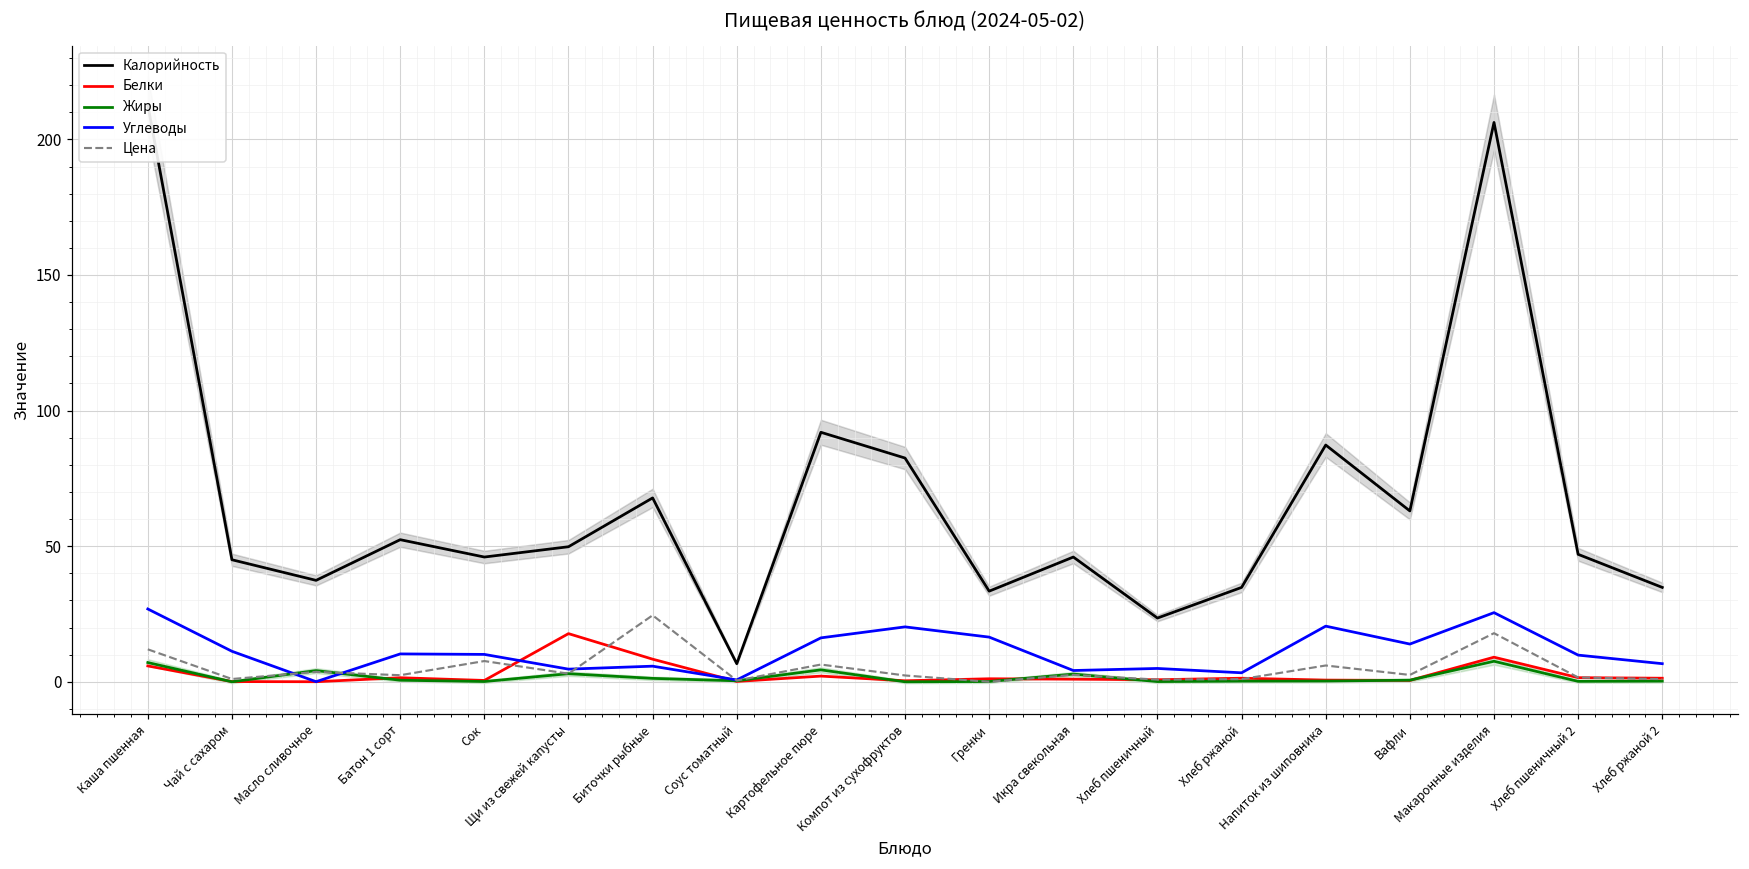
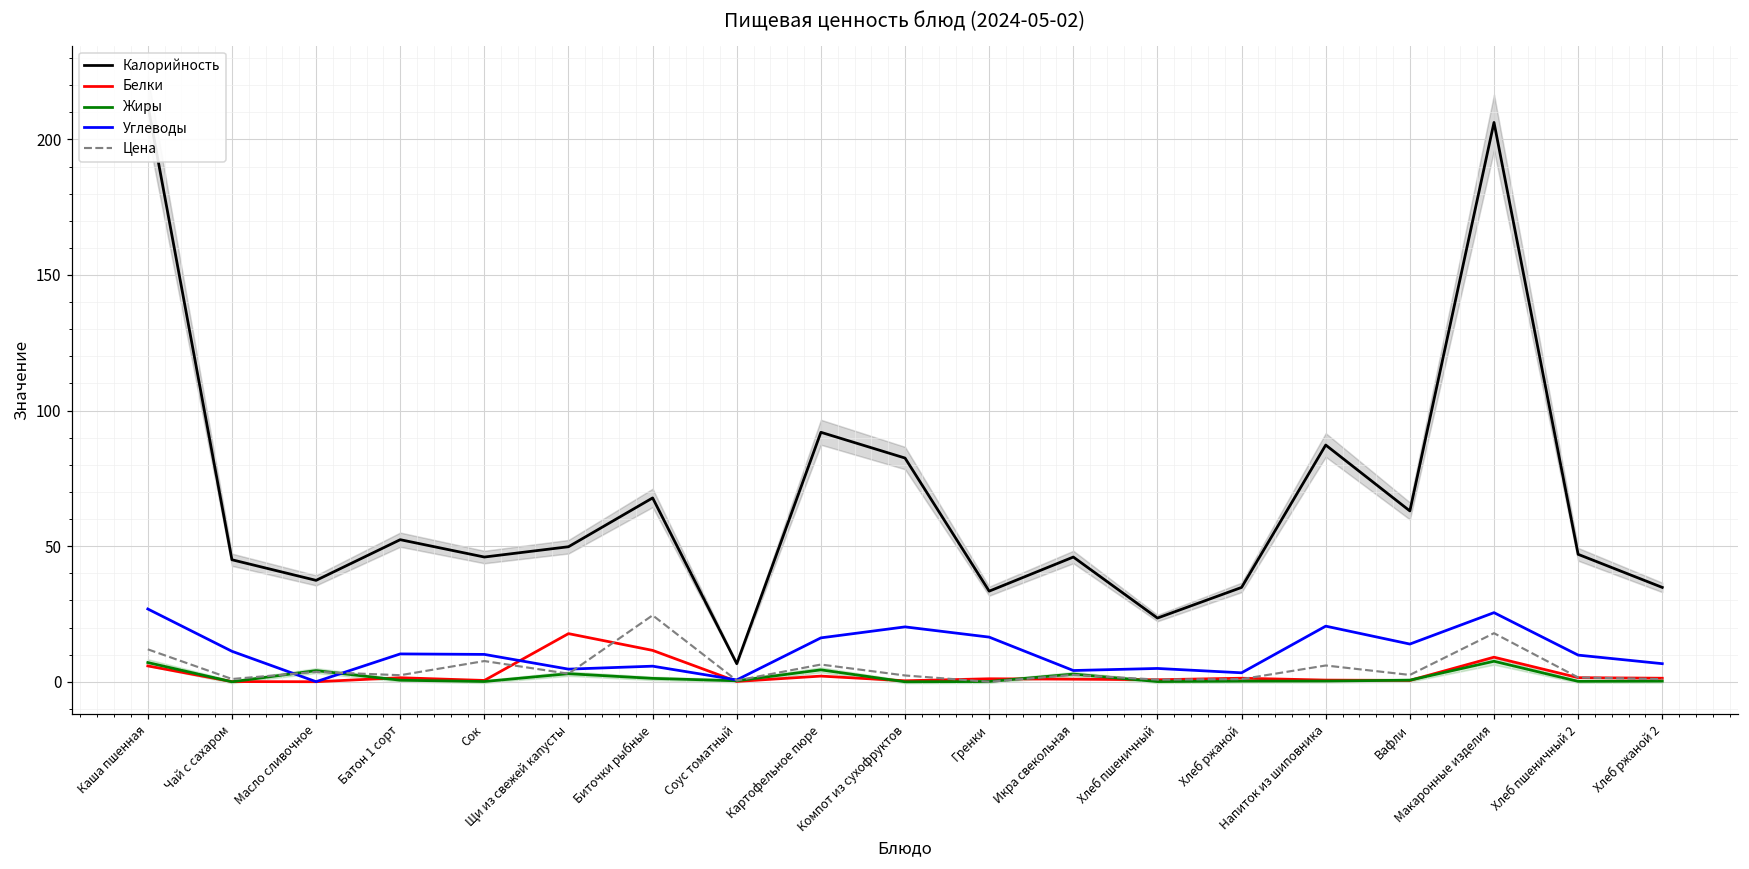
Белки, Биточки рыбные: 8 -> 12
